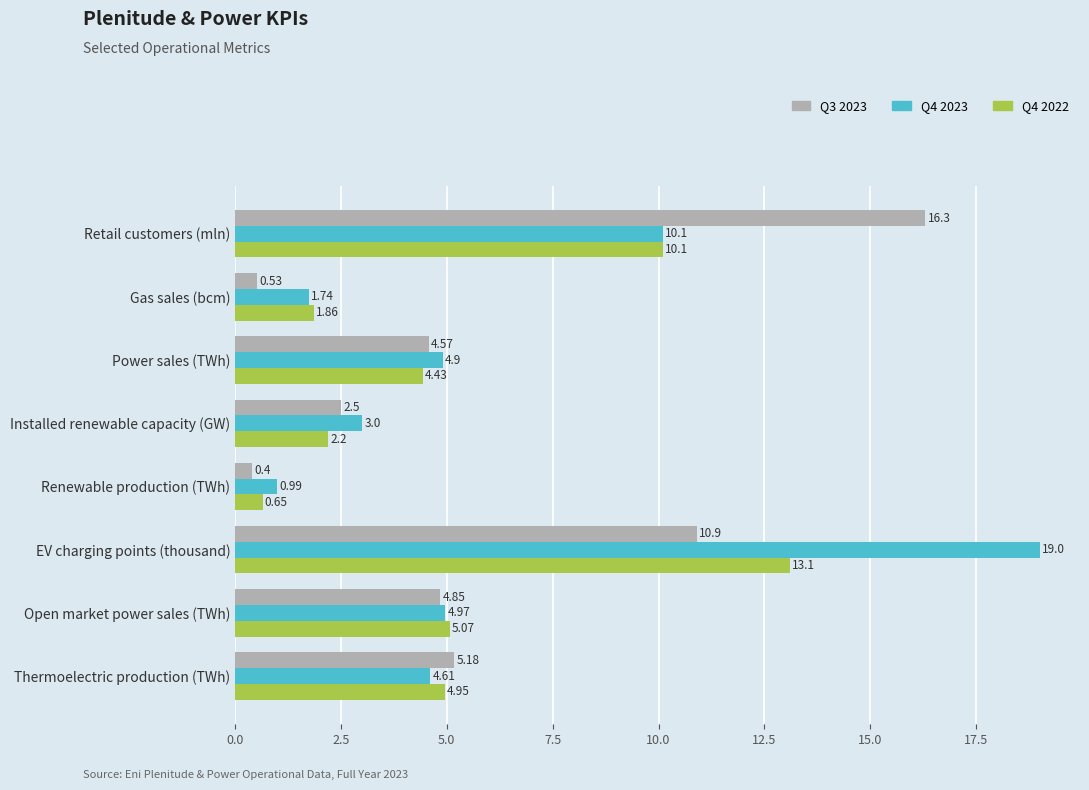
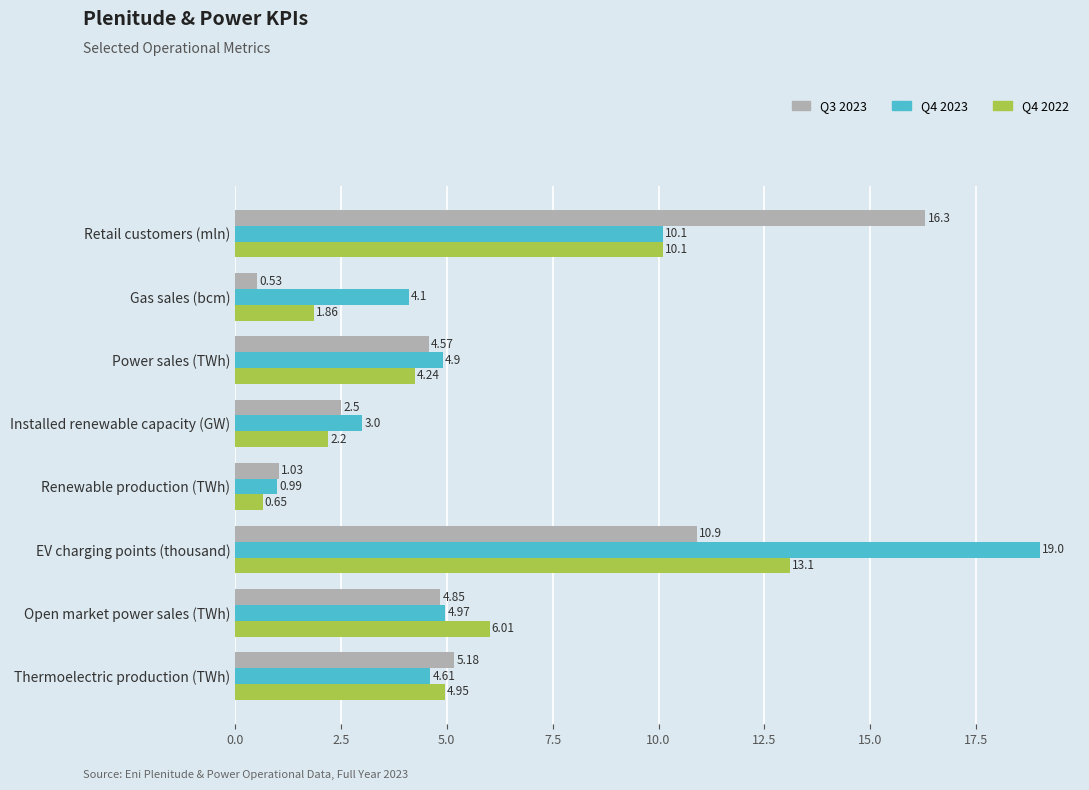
Q4 2023, Gas sales (bcm): 1.74 -> 4.1
Q4 2022, Power sales (TWh): 4.43 -> 4.24
Q3 2023, Renewable production (TWh): 0.4 -> 1.03
Q4 2022, Open market power sales (TWh): 5.07 -> 6.01
